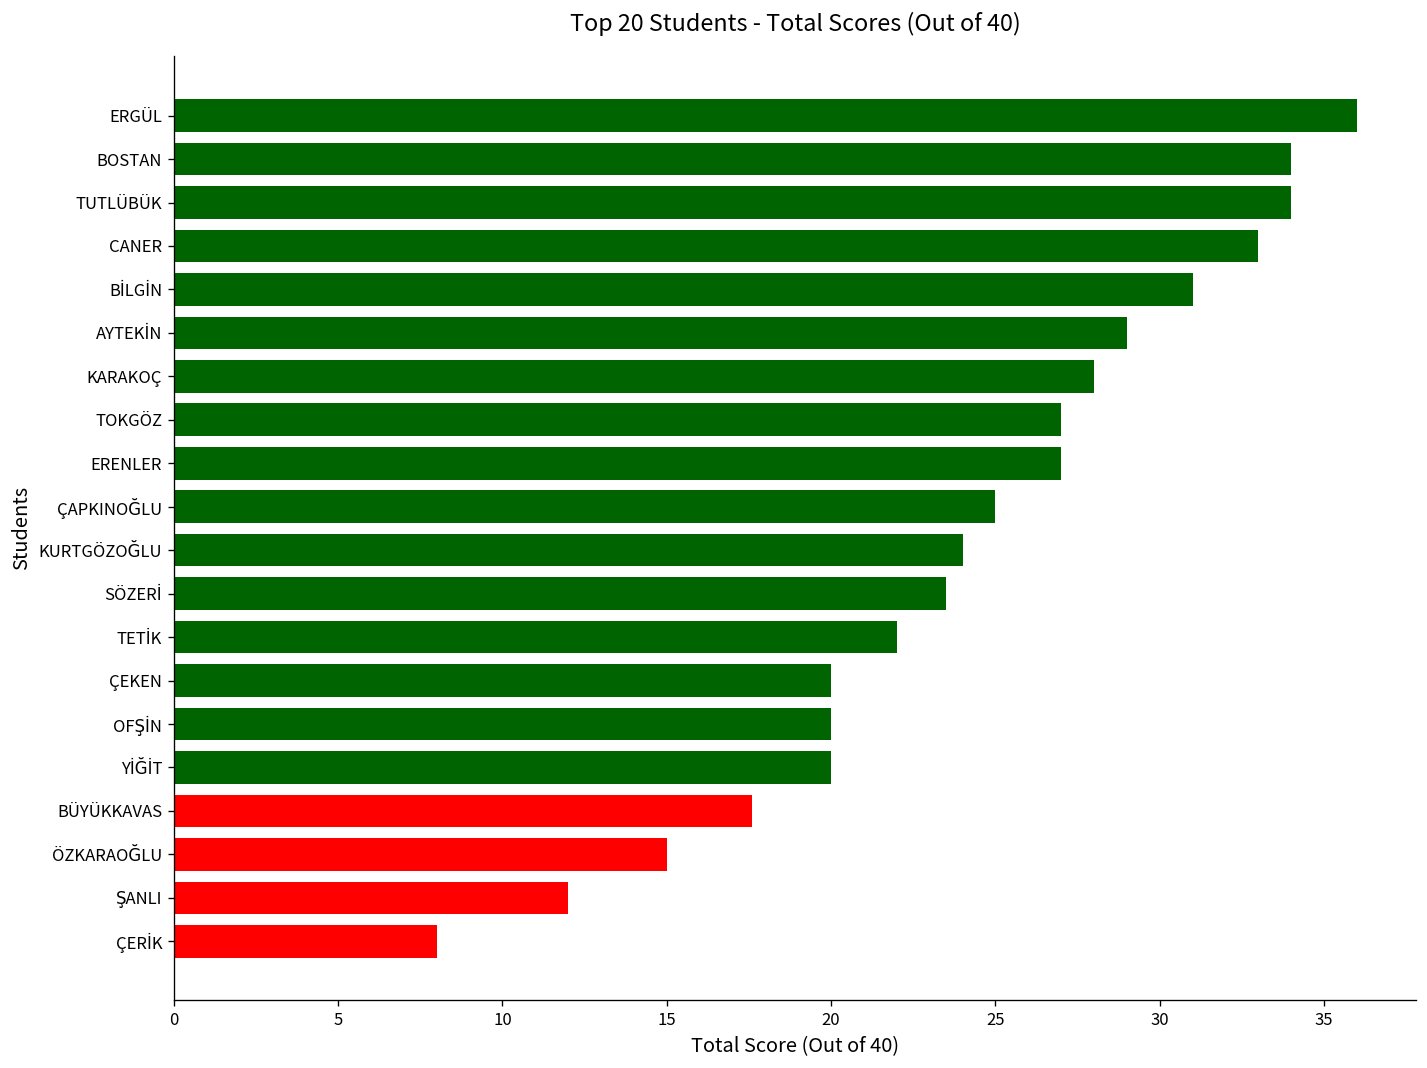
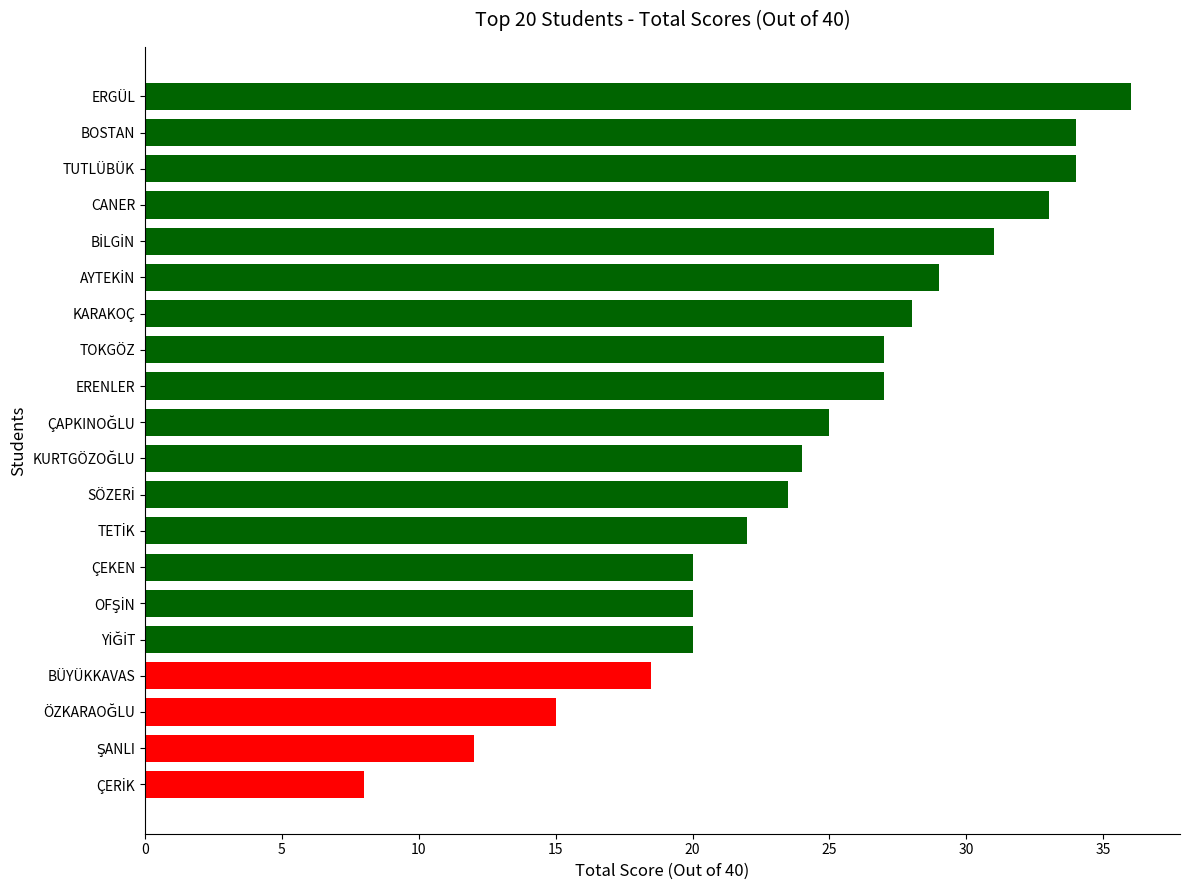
BÜYÜKKAVAS: 17.6 -> 18.5
